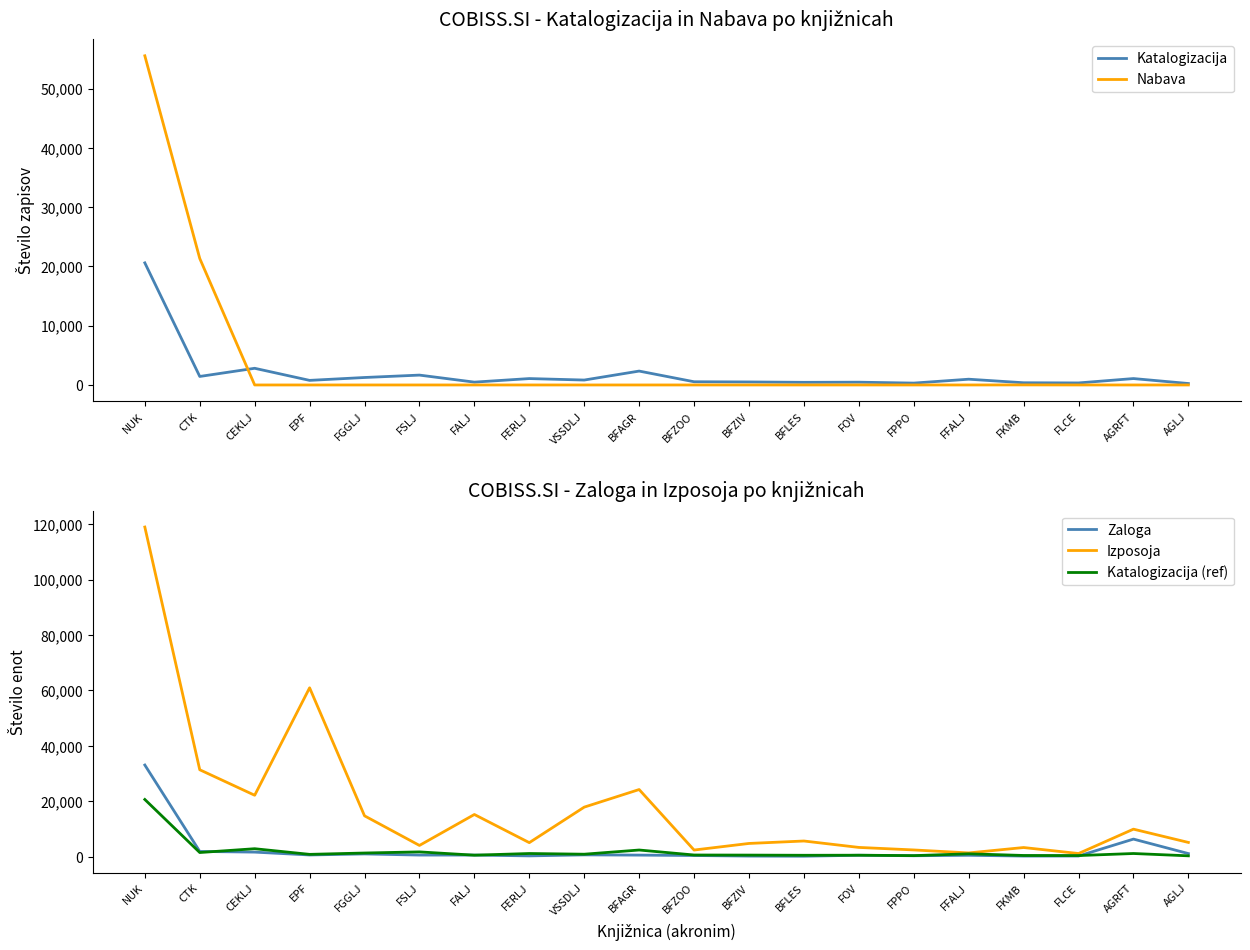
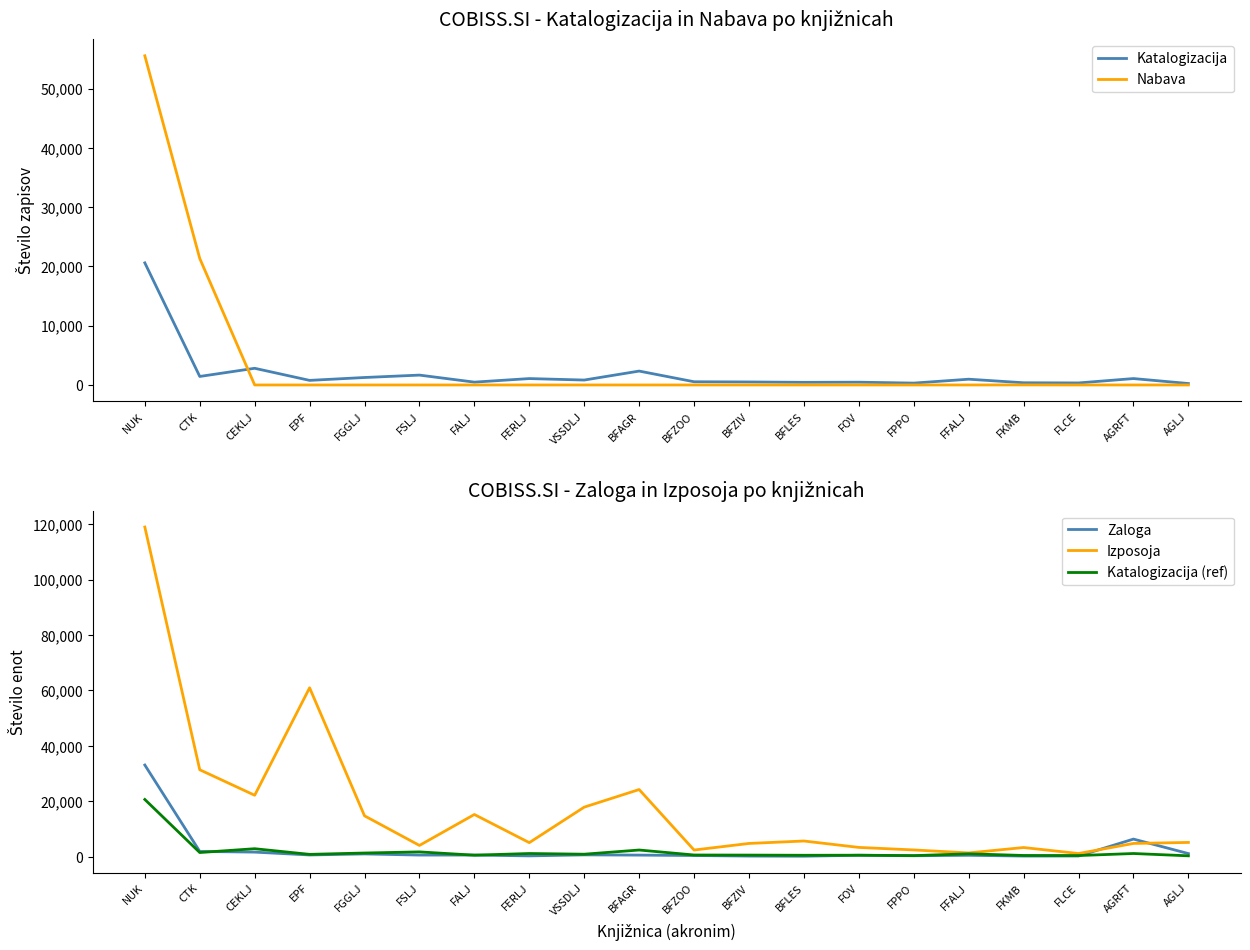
COBISS.SI - Zaloga in Izposoja po knjižnicah, Izposoja, AGRFT: 10,000 -> 5,000
